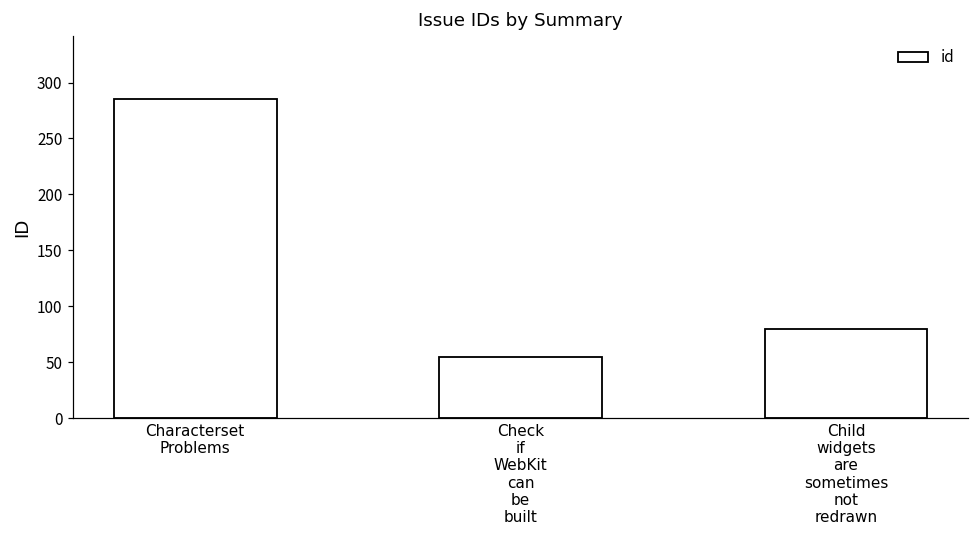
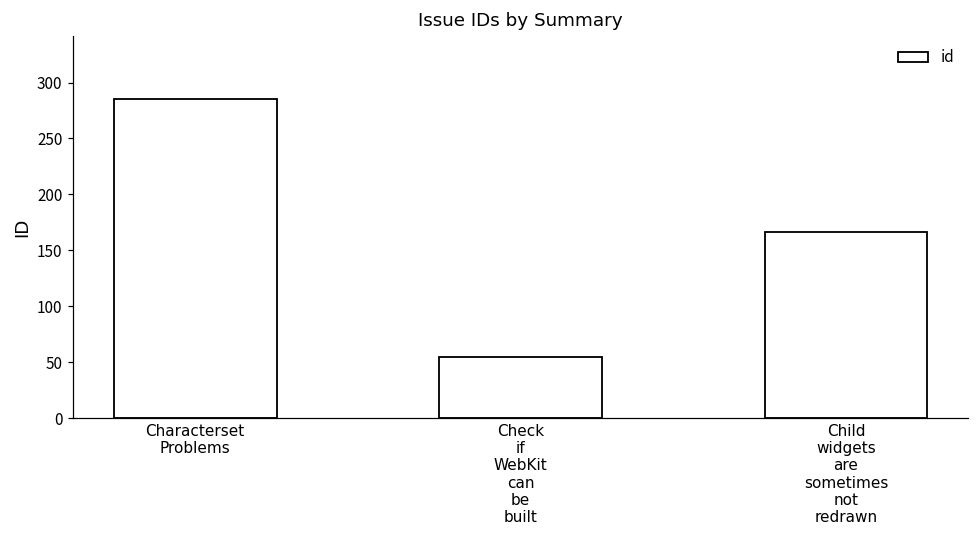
Child widgets are sometimes not redrawn: 80 -> 166
